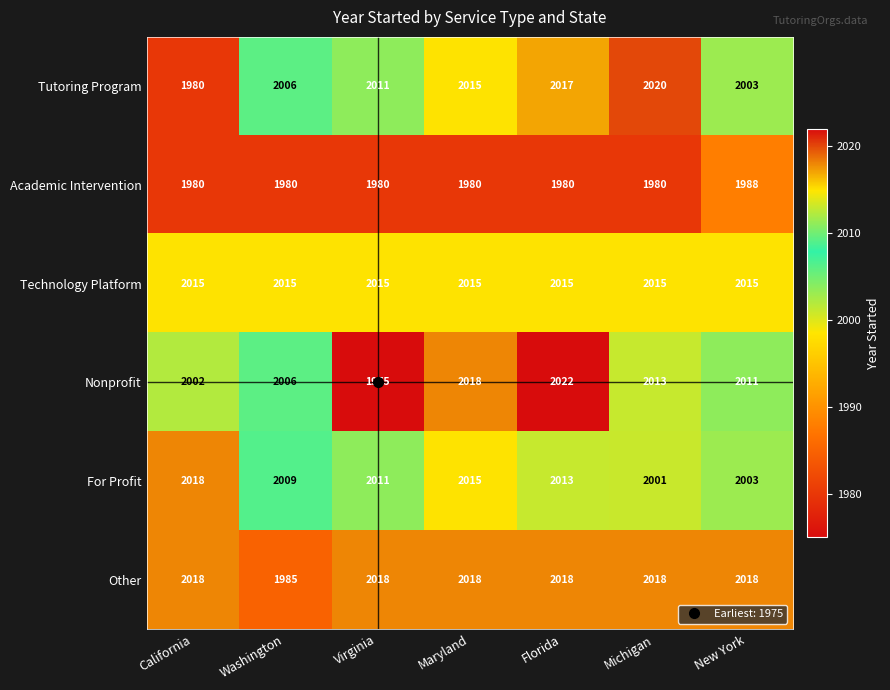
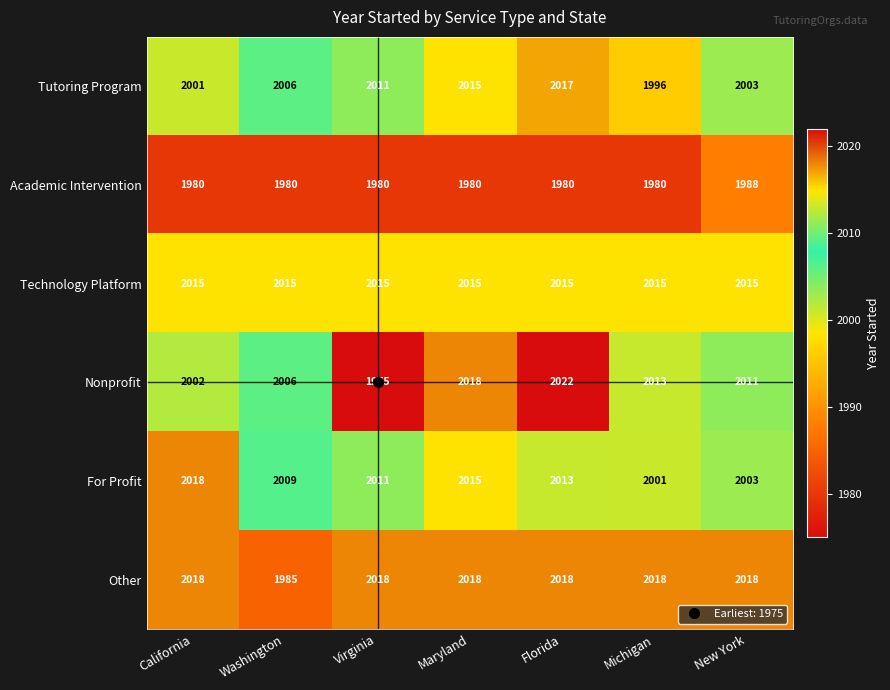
Tutoring Program, California: 1980 -> 2001
Tutoring Program, Michigan: 2020 -> 1996
